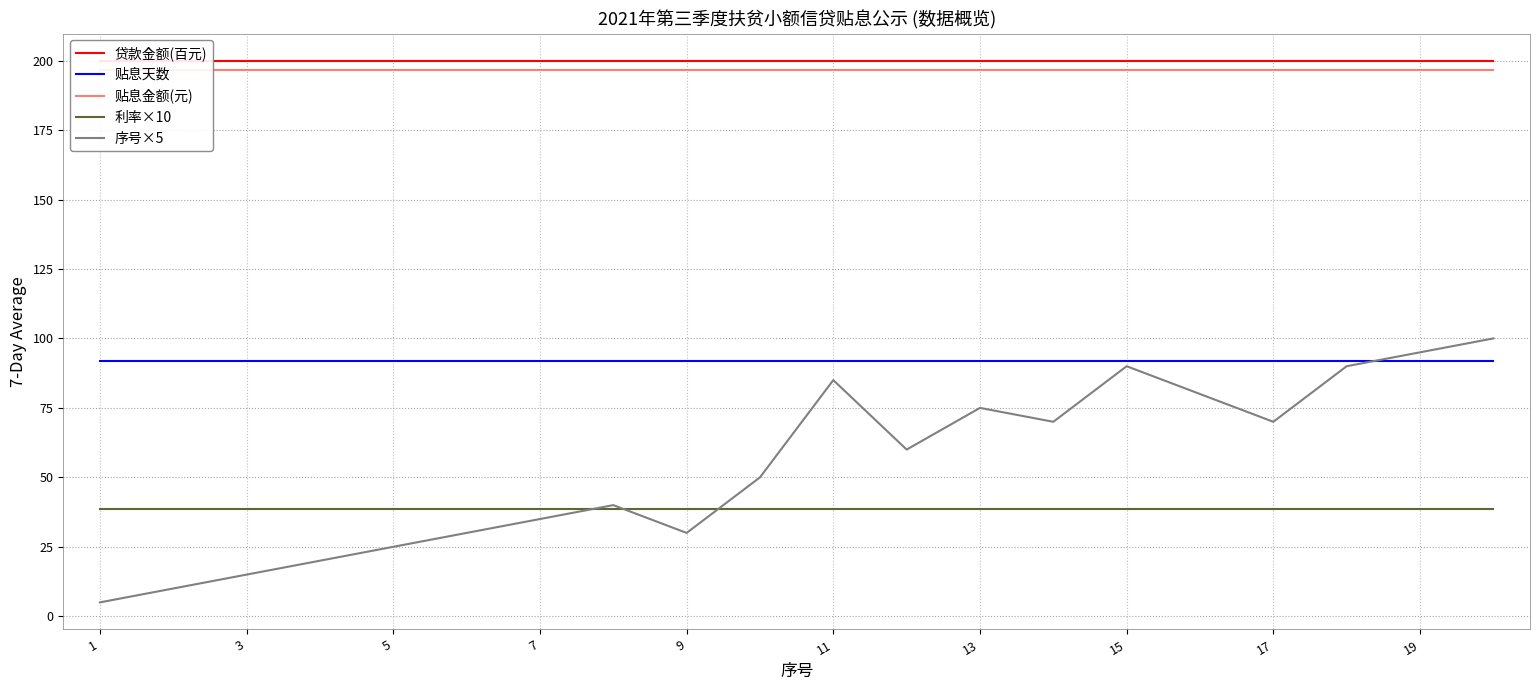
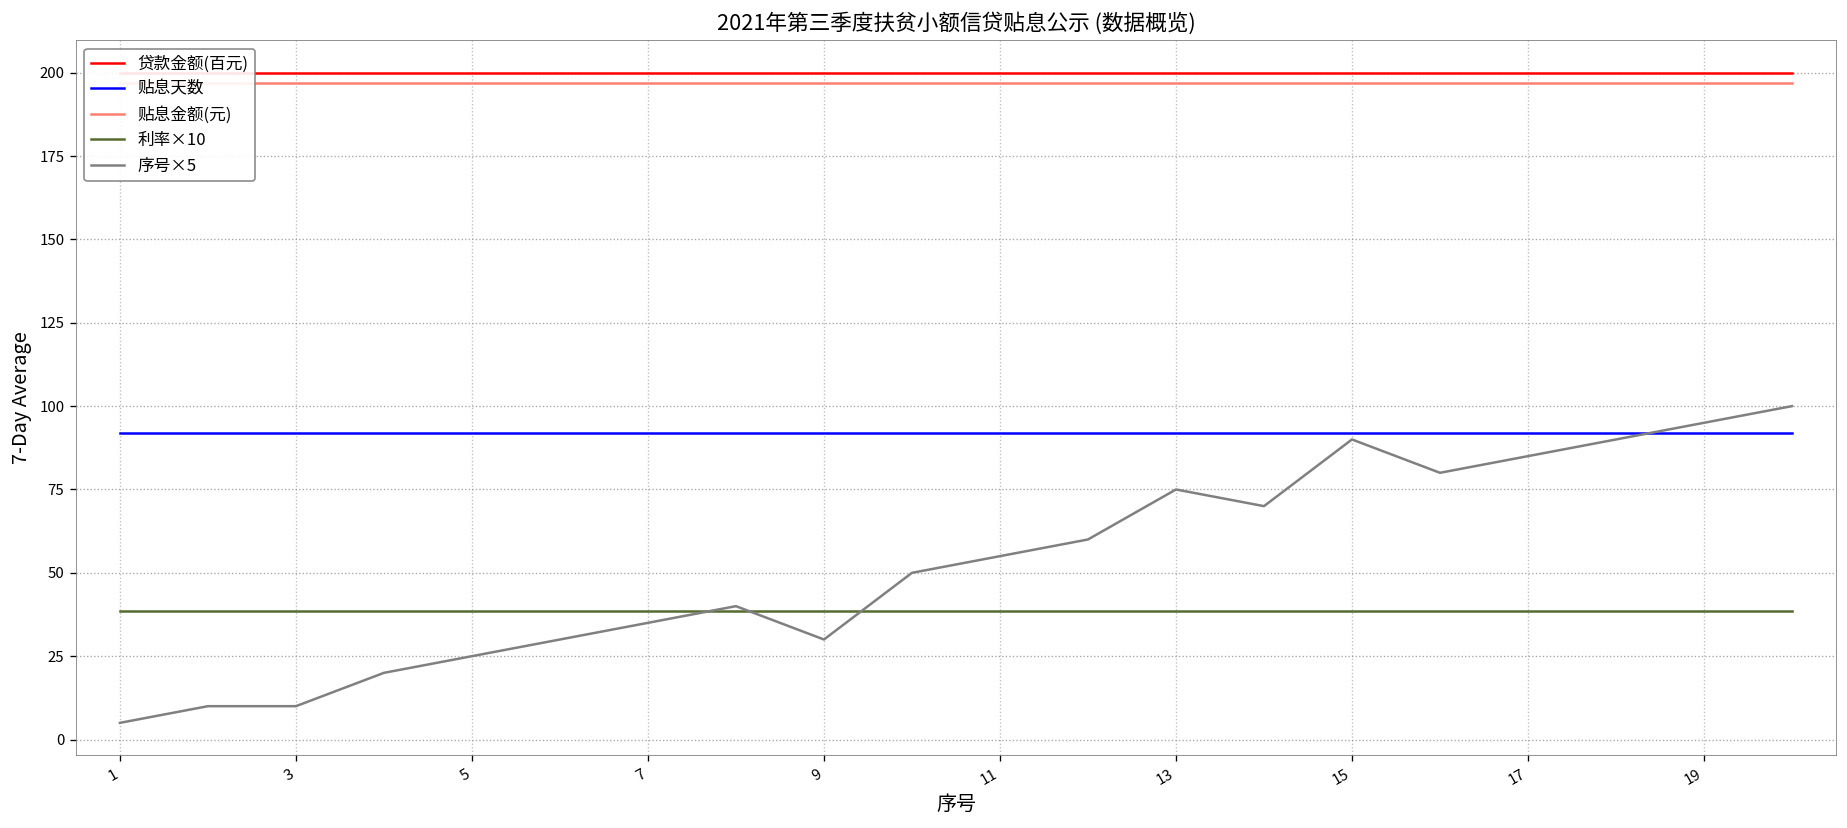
序号×5, 3: 15 -> 10
序号×5, 11: 85 -> 55
序号×5, 17: 70 -> 85
